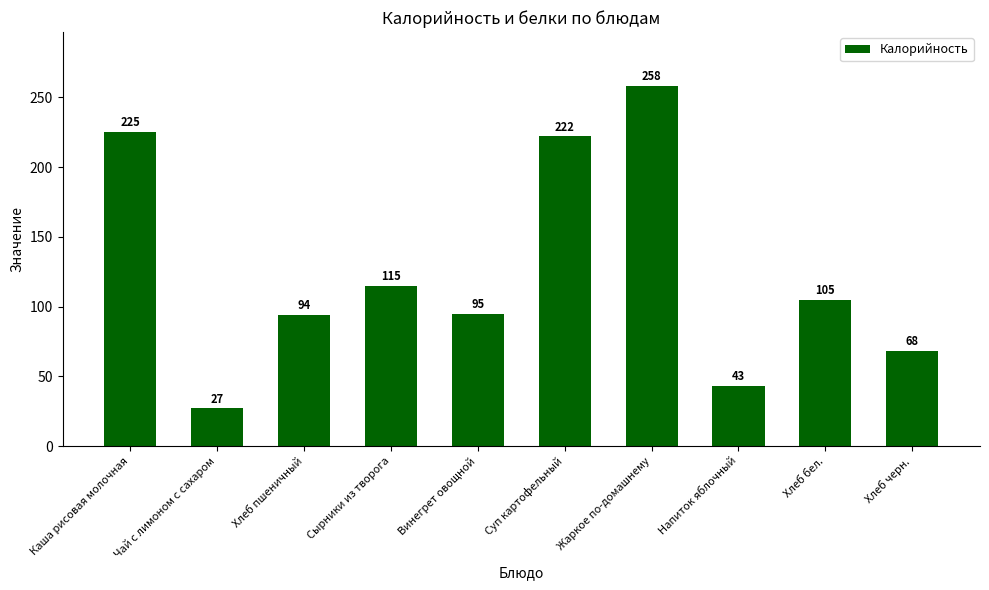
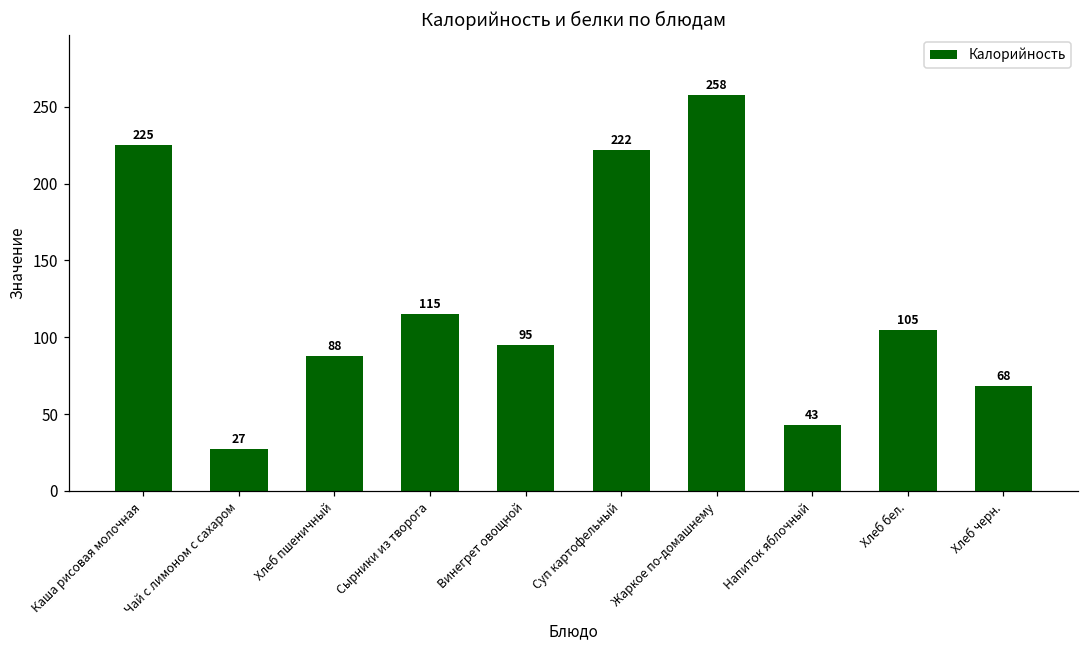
Хлеб пшеничный: 94 -> 88
